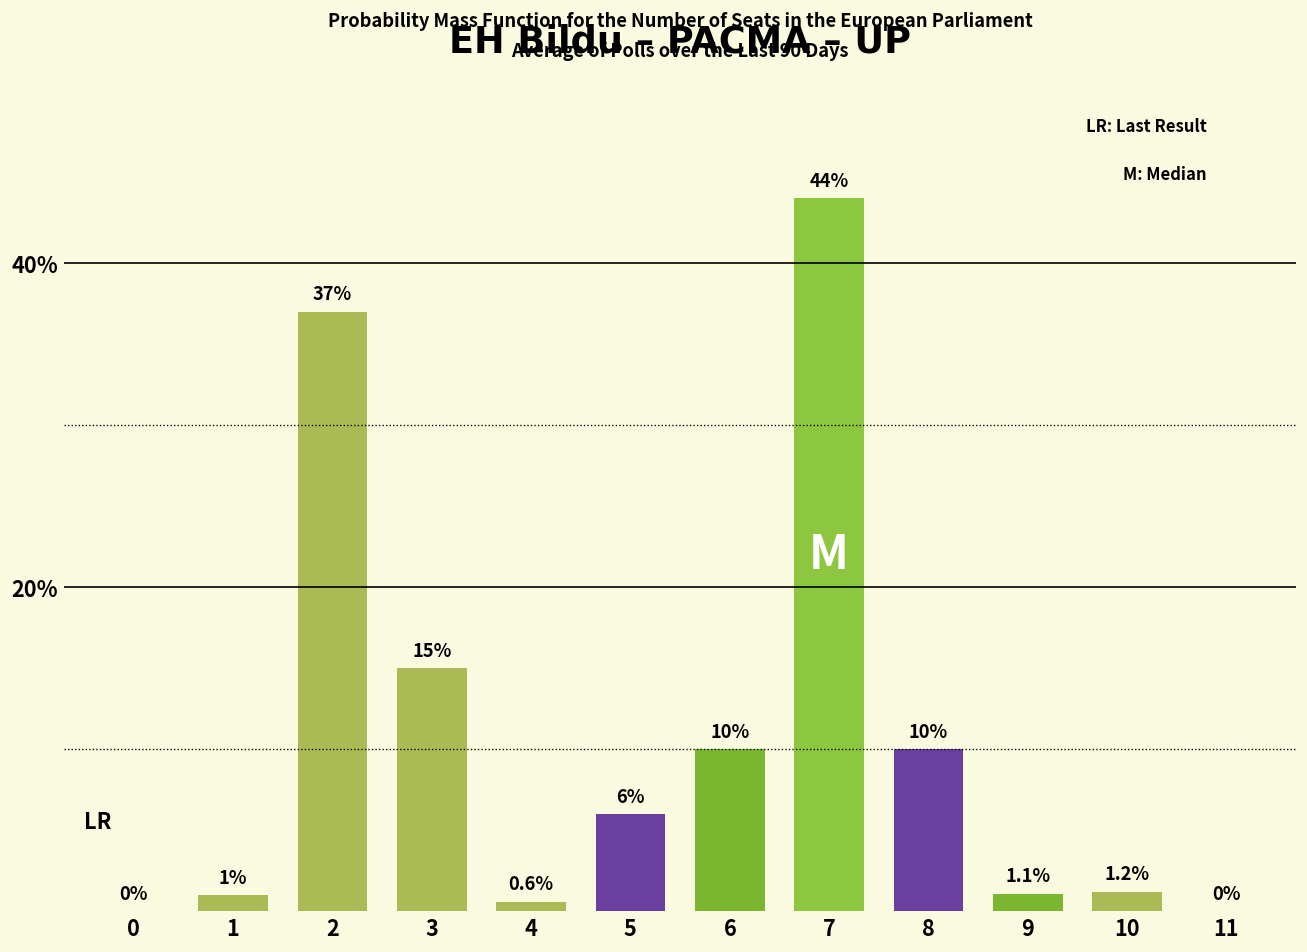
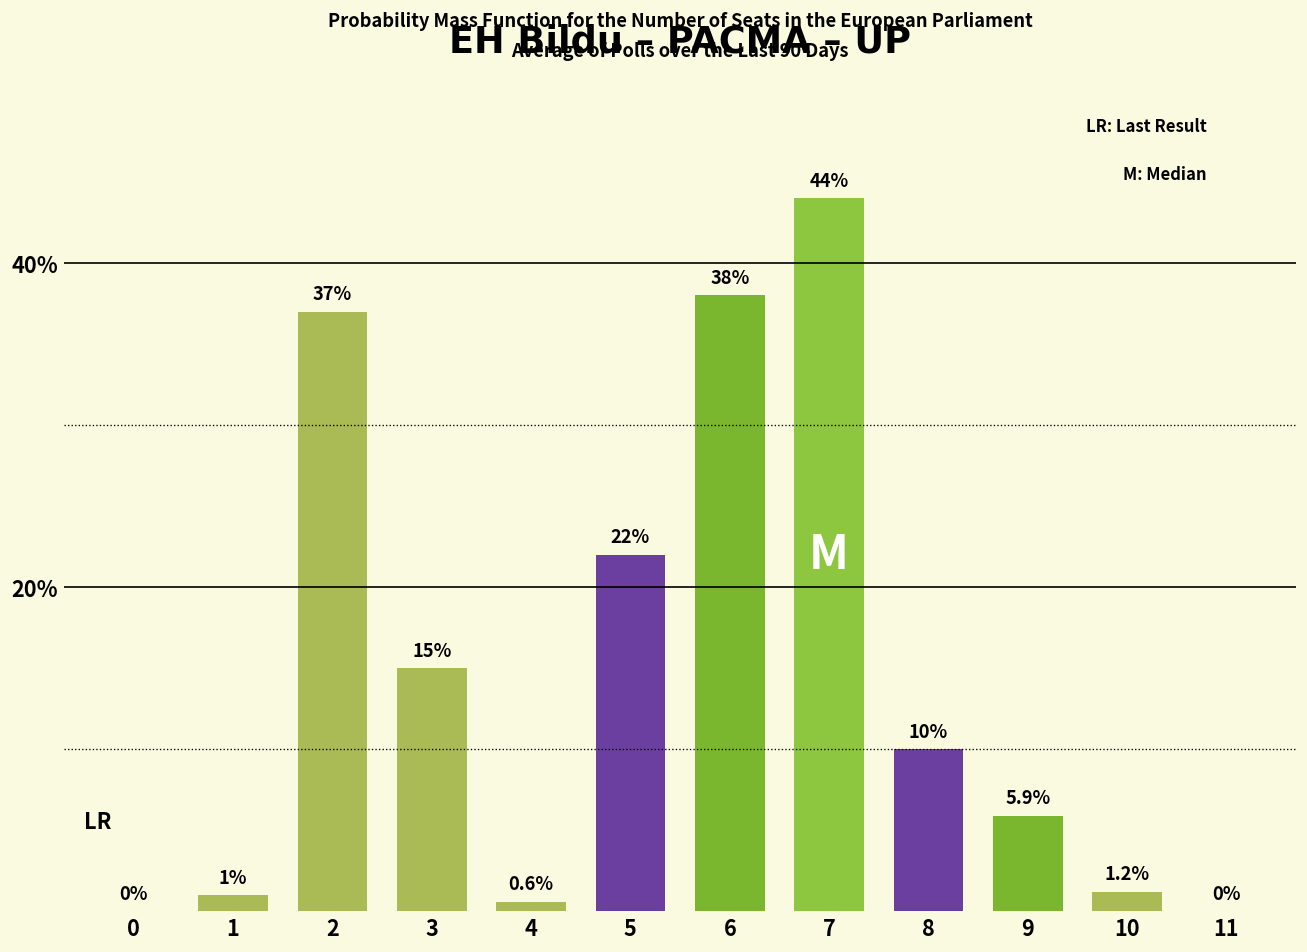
5: 6% -> 22%
6: 10% -> 38%
9: 1.1% -> 5.9%
